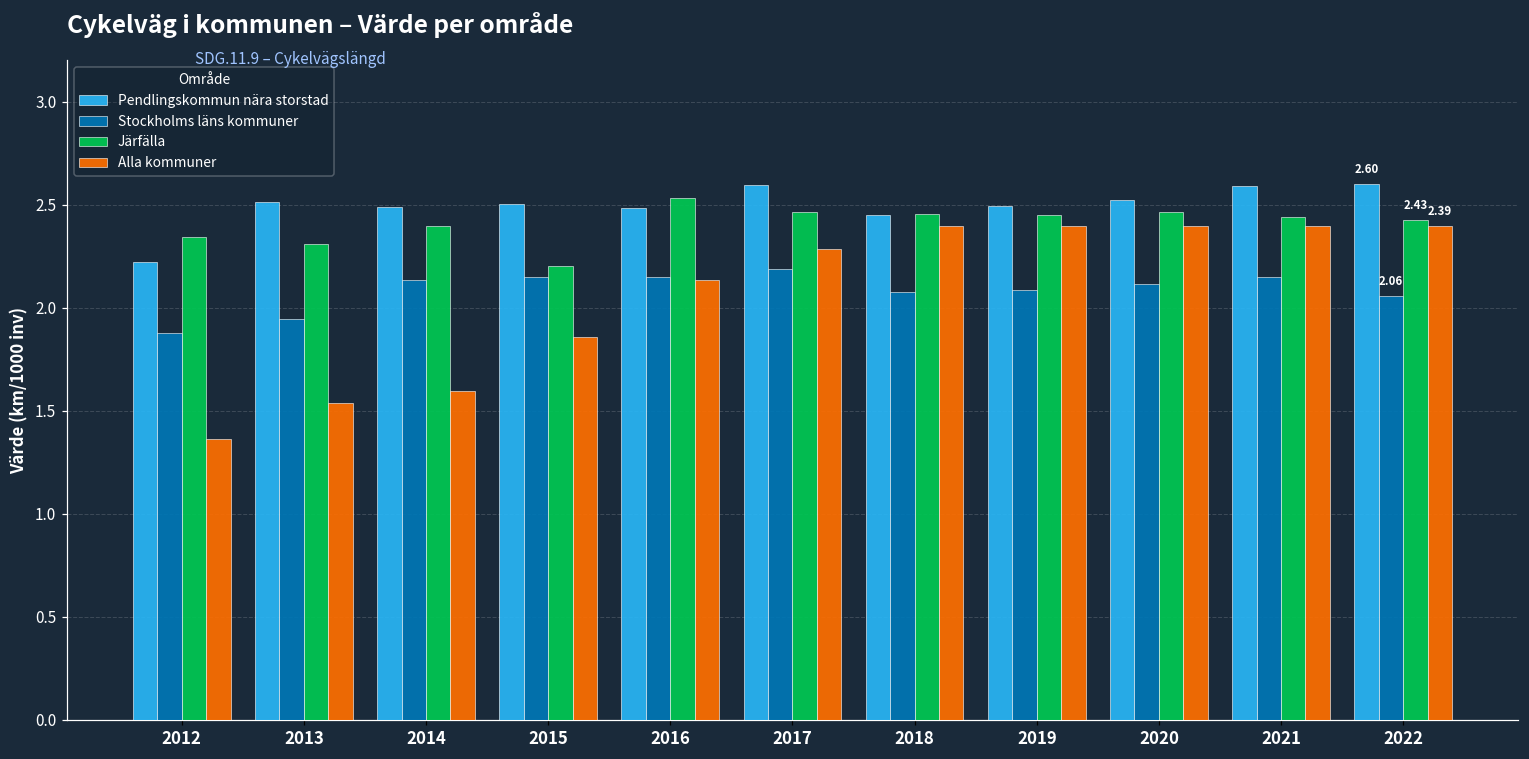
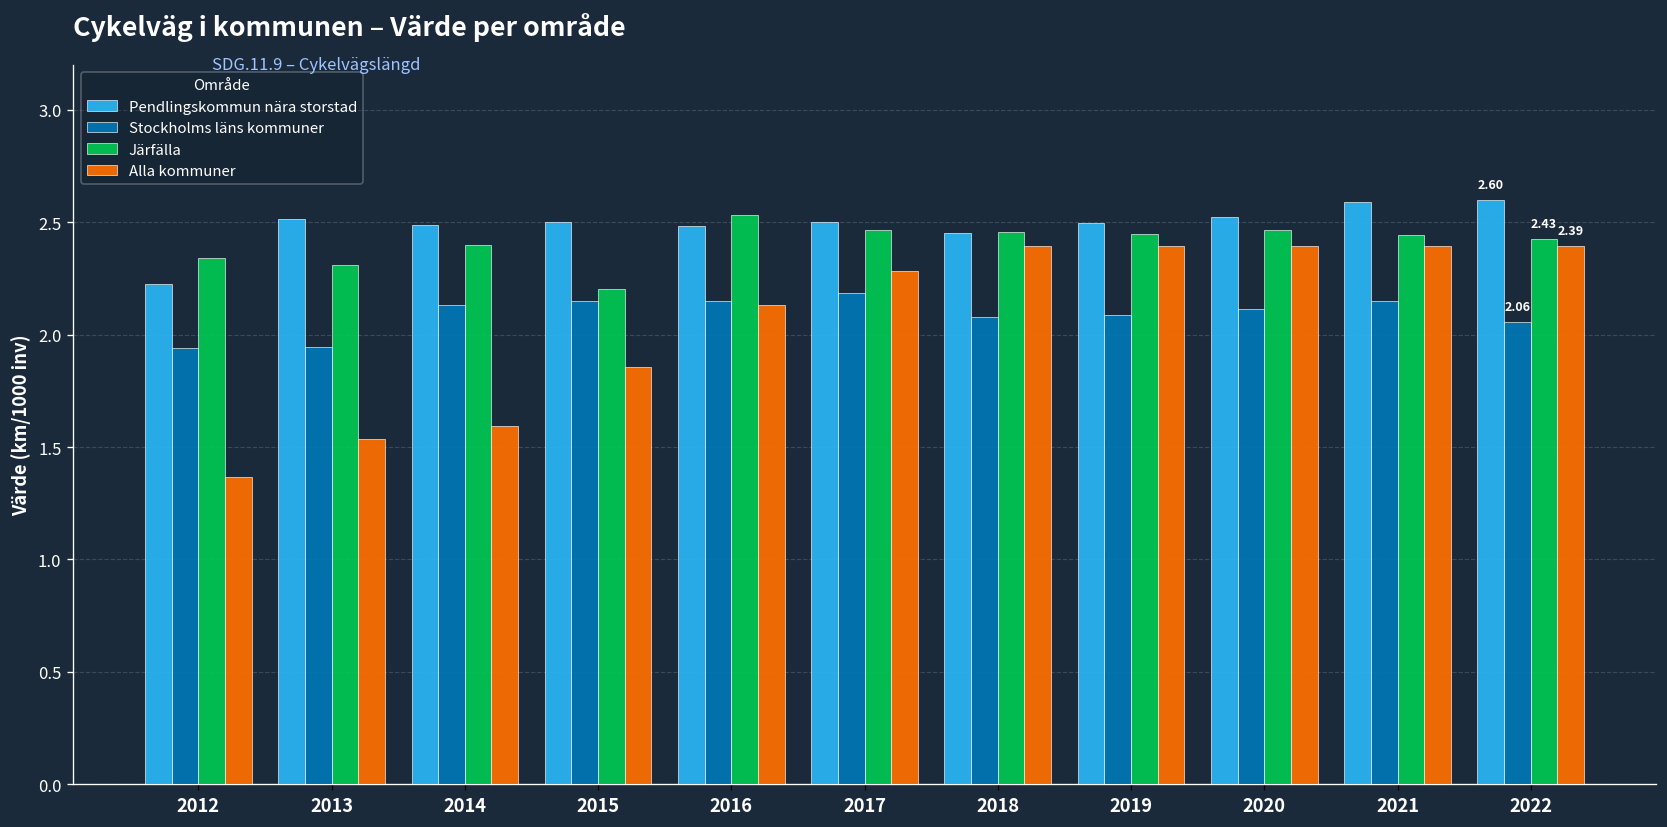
Stockholms läns kommuner, 2012: 1.88 -> 1.94
Pendlingskommun nära storstad, 2017: 2.59 -> 2.50
